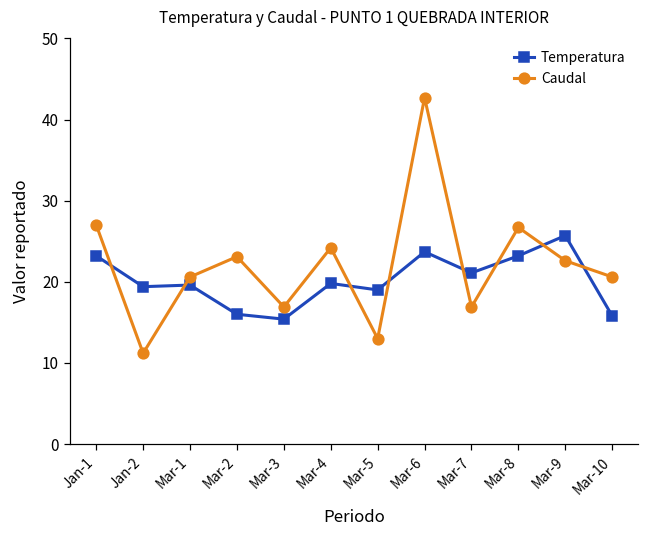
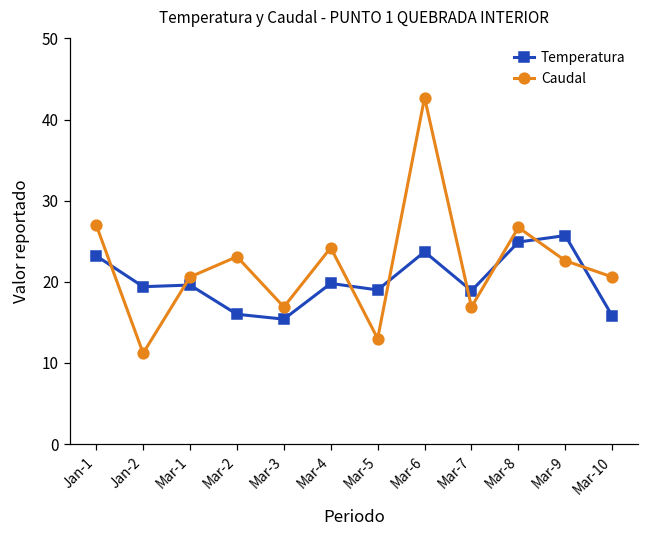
Temperatura, Mar-7: 21 -> 19
Temperatura, Mar-8: 23 -> 25
